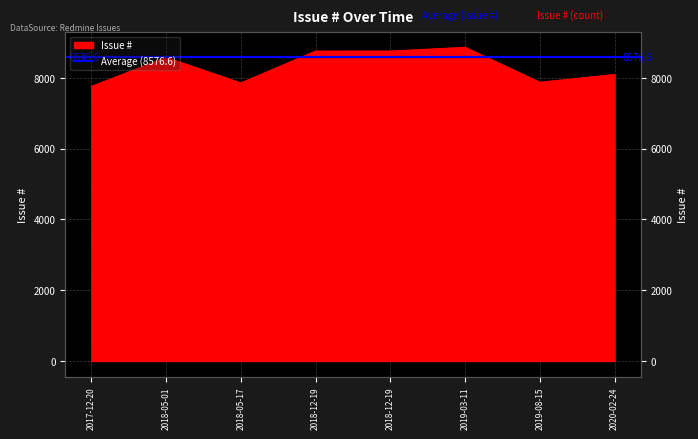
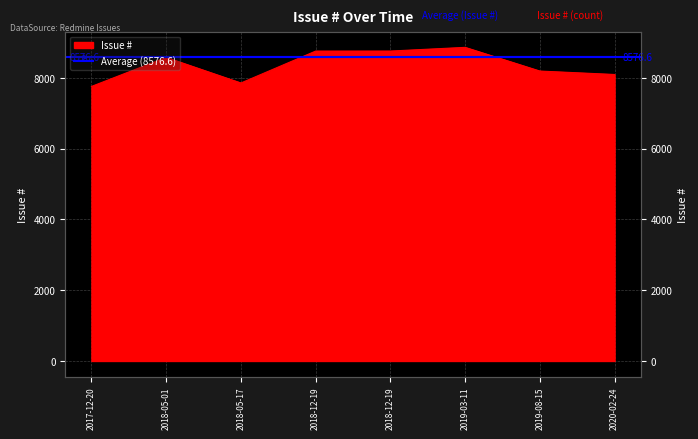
Issue #, 2019-08-15: 7900 -> 8200
